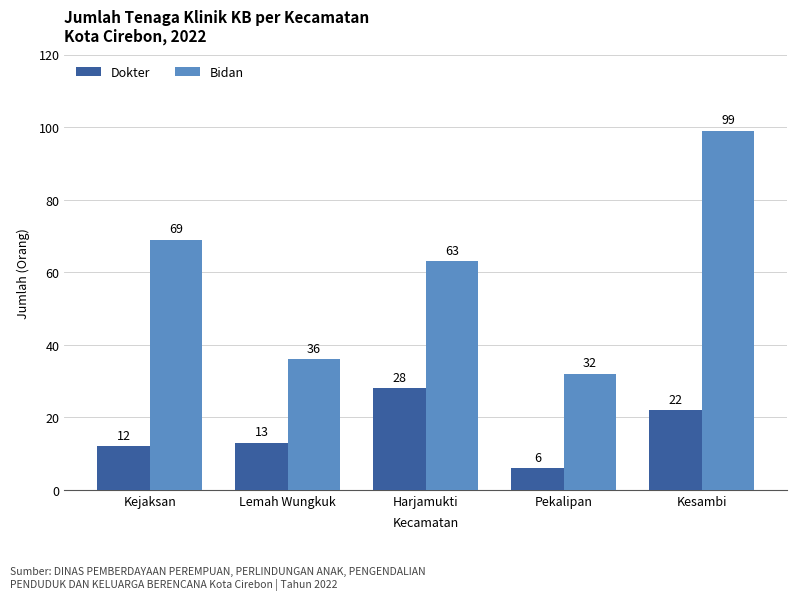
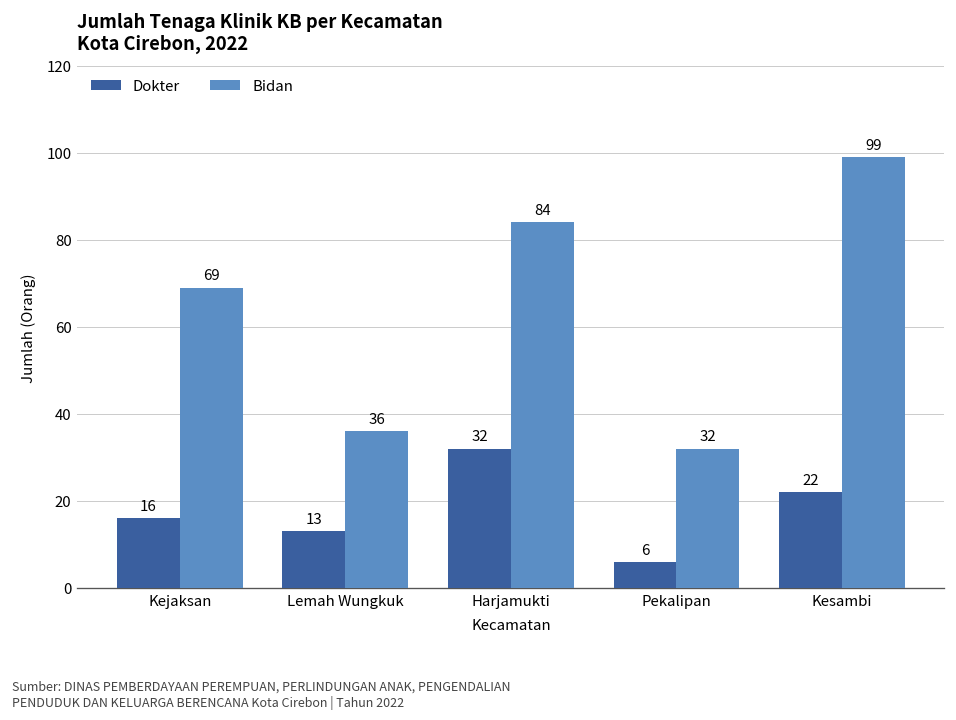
Dokter, Kejaksan: 12 -> 16
Dokter, Harjamukti: 28 -> 32
Bidan, Harjamukti: 63 -> 84
